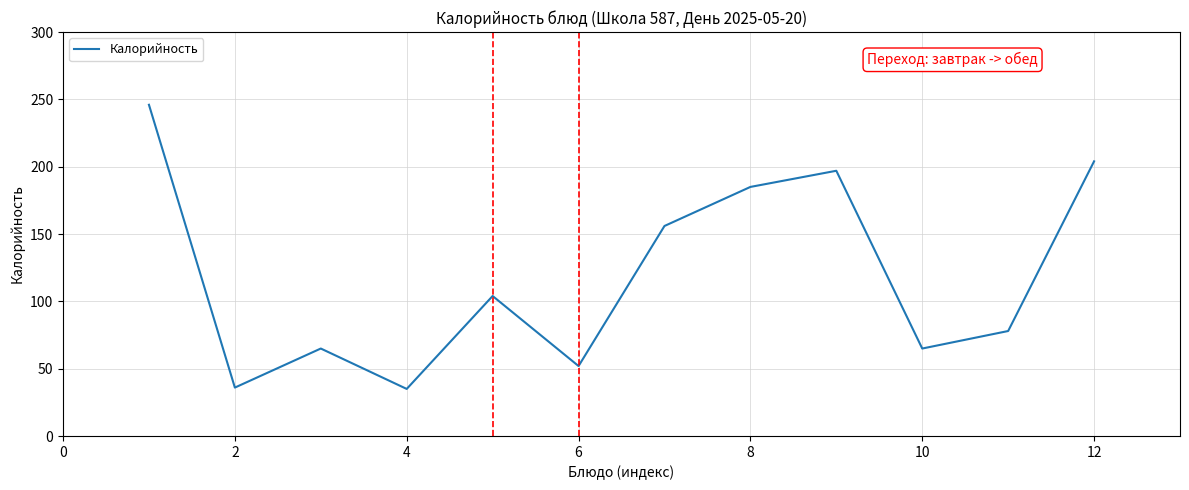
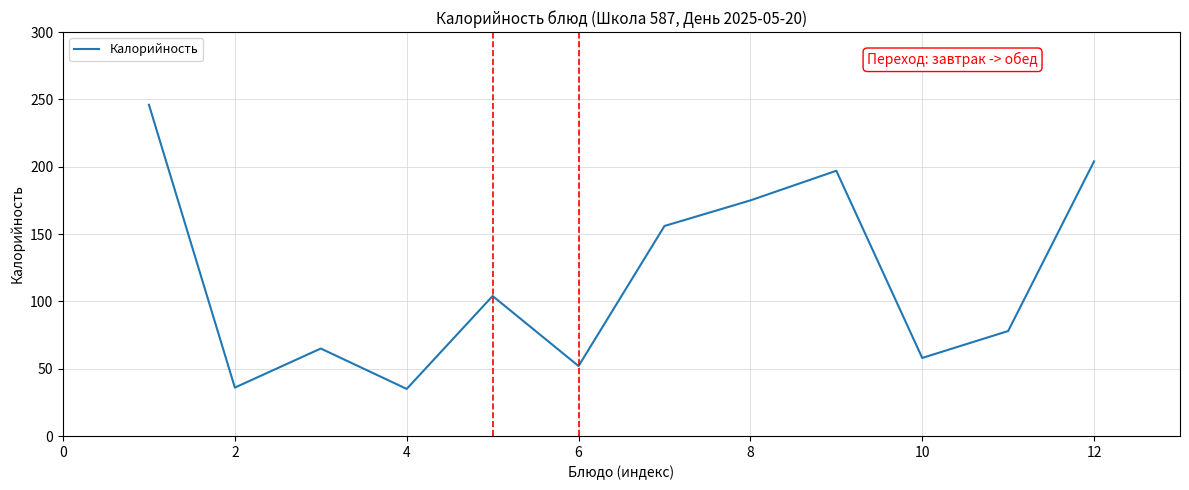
8: 185 -> 175
10: 65 -> 58
